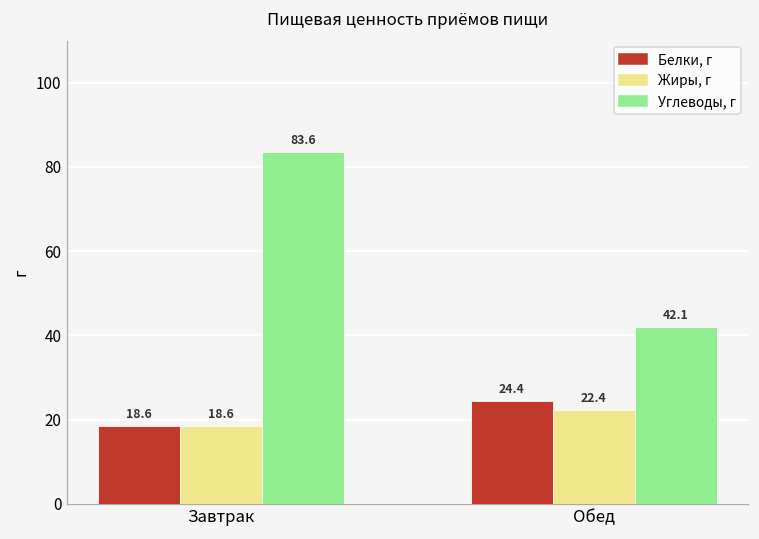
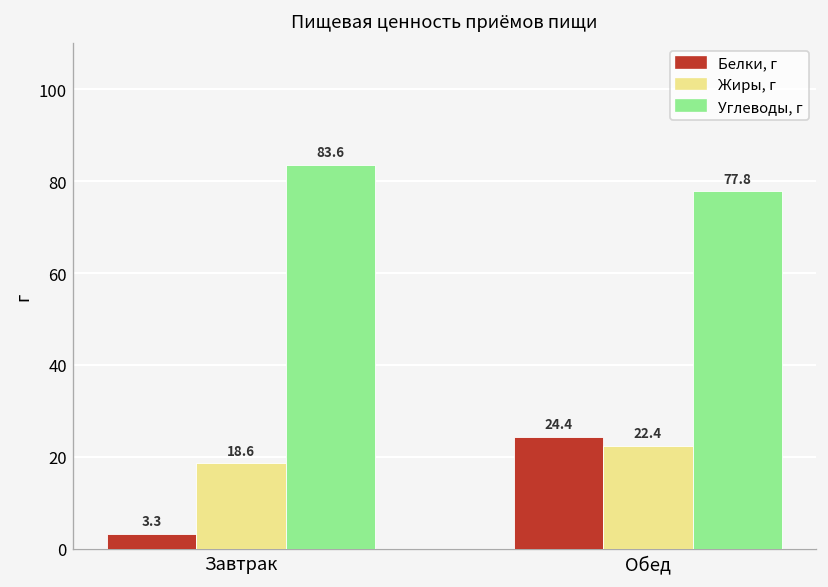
Белки, г, Завтрак: 18.6 -> 3.3
Углеводы, г, Обед: 42.1 -> 77.8
